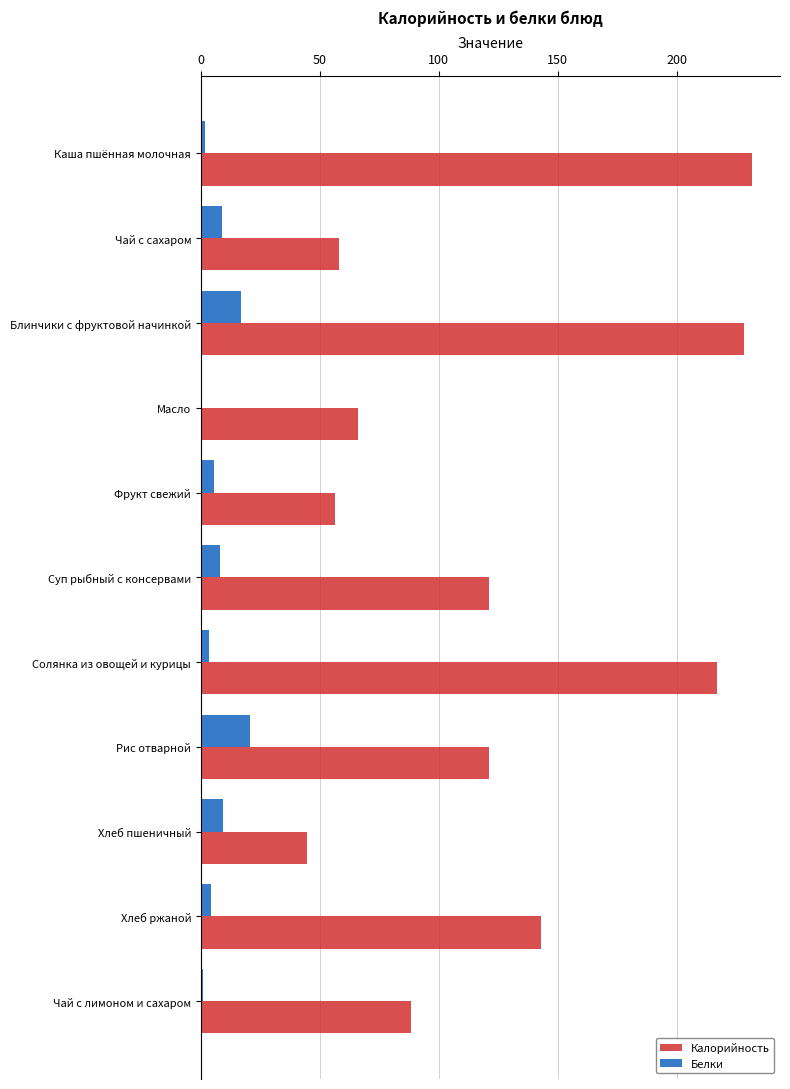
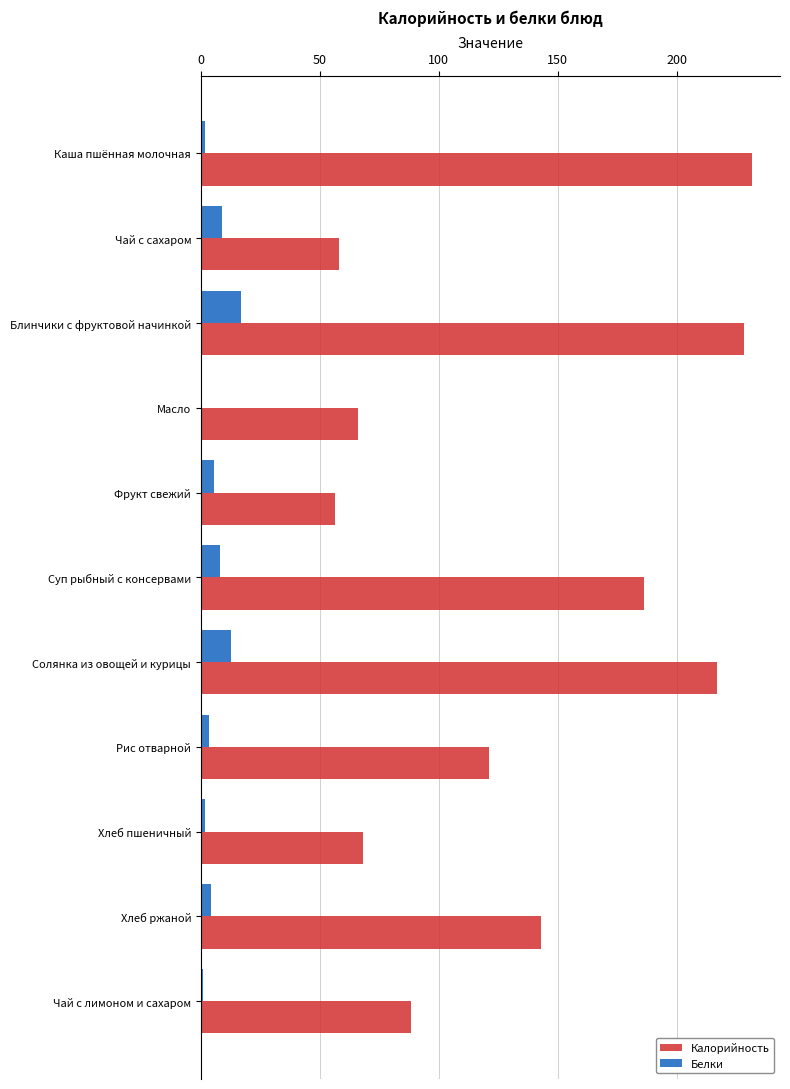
Калорийность, Суп рыбный с консервами: 121 -> 186
Белки, Солянка из овощей и курицы: 3 -> 13
Белки, Рис отварной: 20 -> 4
Белки, Хлеб пшеничный: 9 -> 2
Калорийность, Хлеб пшеничный: 45 -> 68
